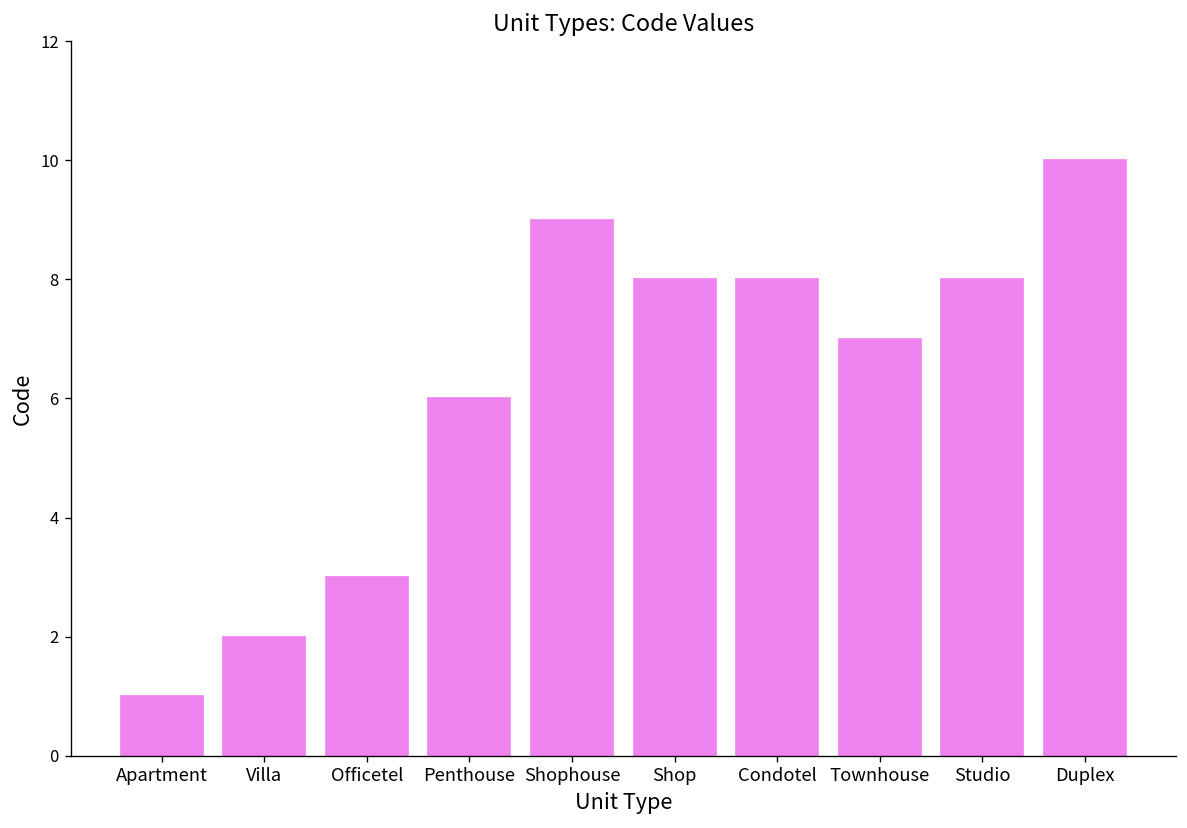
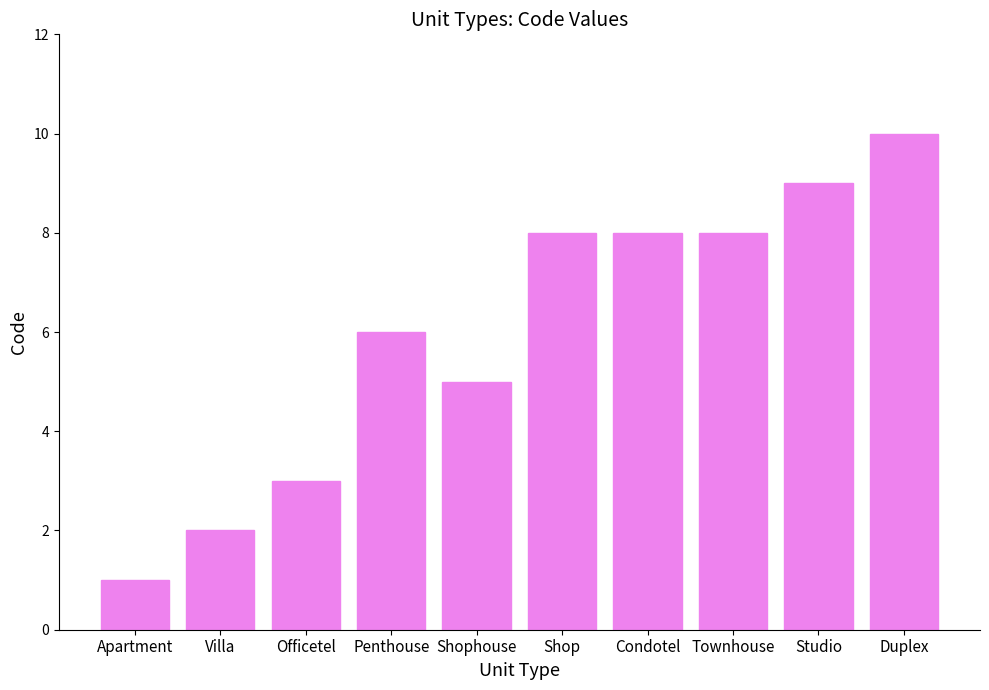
Shophouse: 9 -> 5
Townhouse: 7 -> 8
Studio: 8 -> 9
